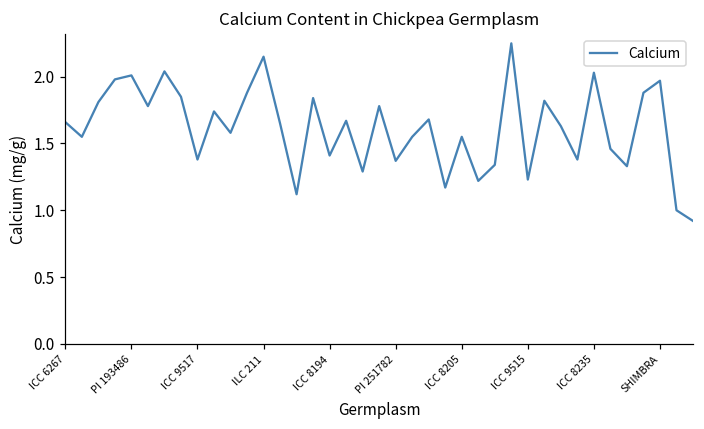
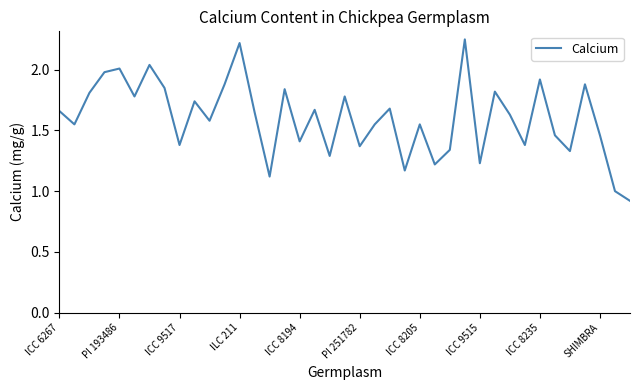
ILC 211: 2.15 -> 2.22
ICC 8235: 2.03 -> 1.92
SHIMBRA: 1.97 -> 1.46
